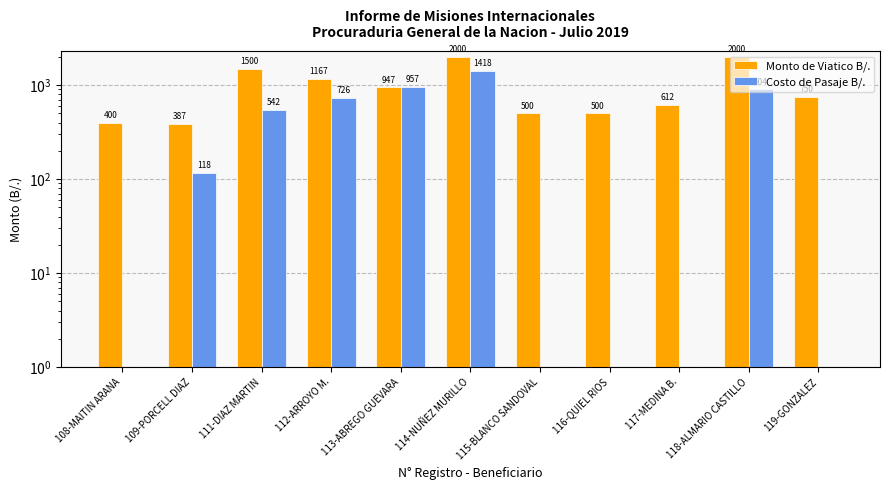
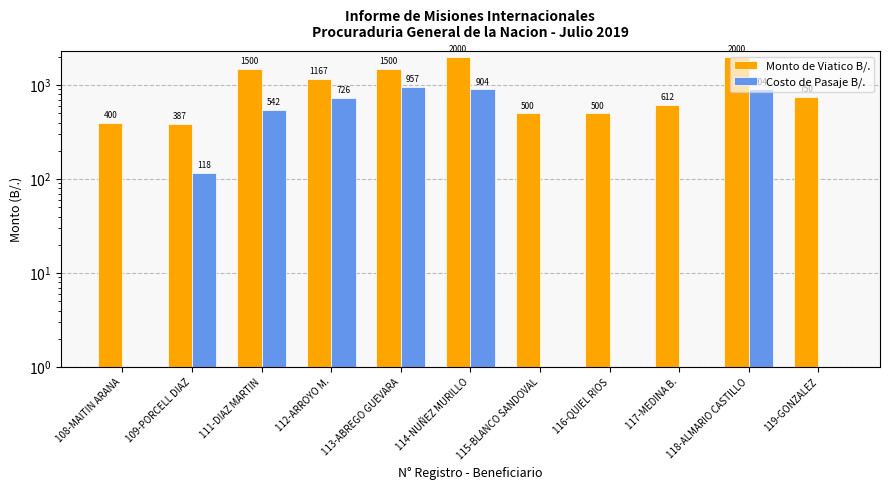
Monto de Viatico B/., 113-ABREGO GUEVARA: 947 -> 1500
Costo de Pasaje B/., 114-NUÑEZ MURILLO: 1418 -> 904
